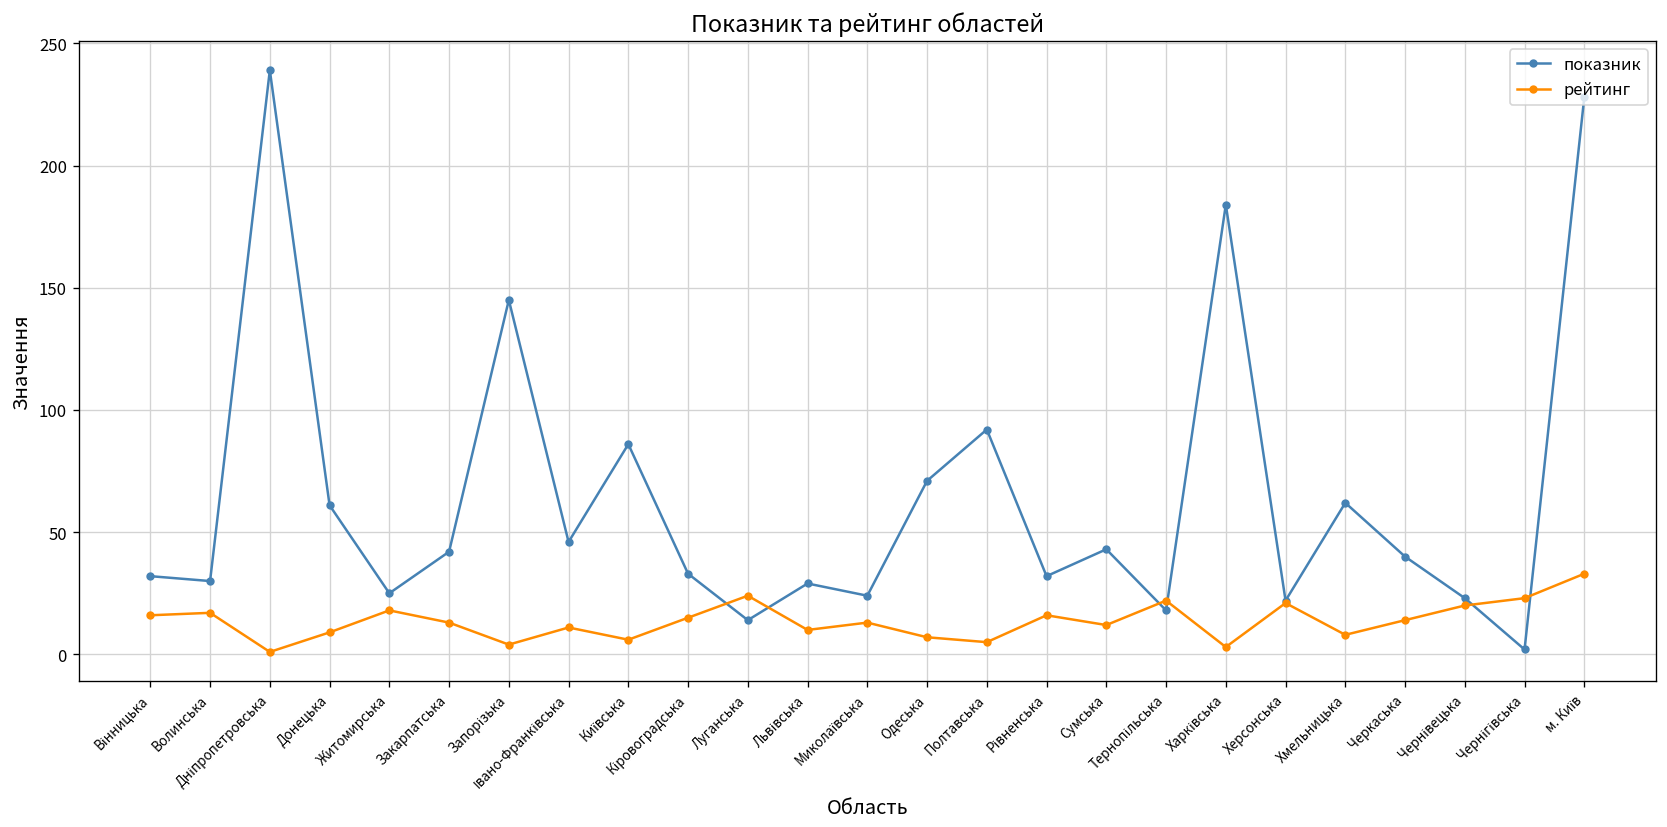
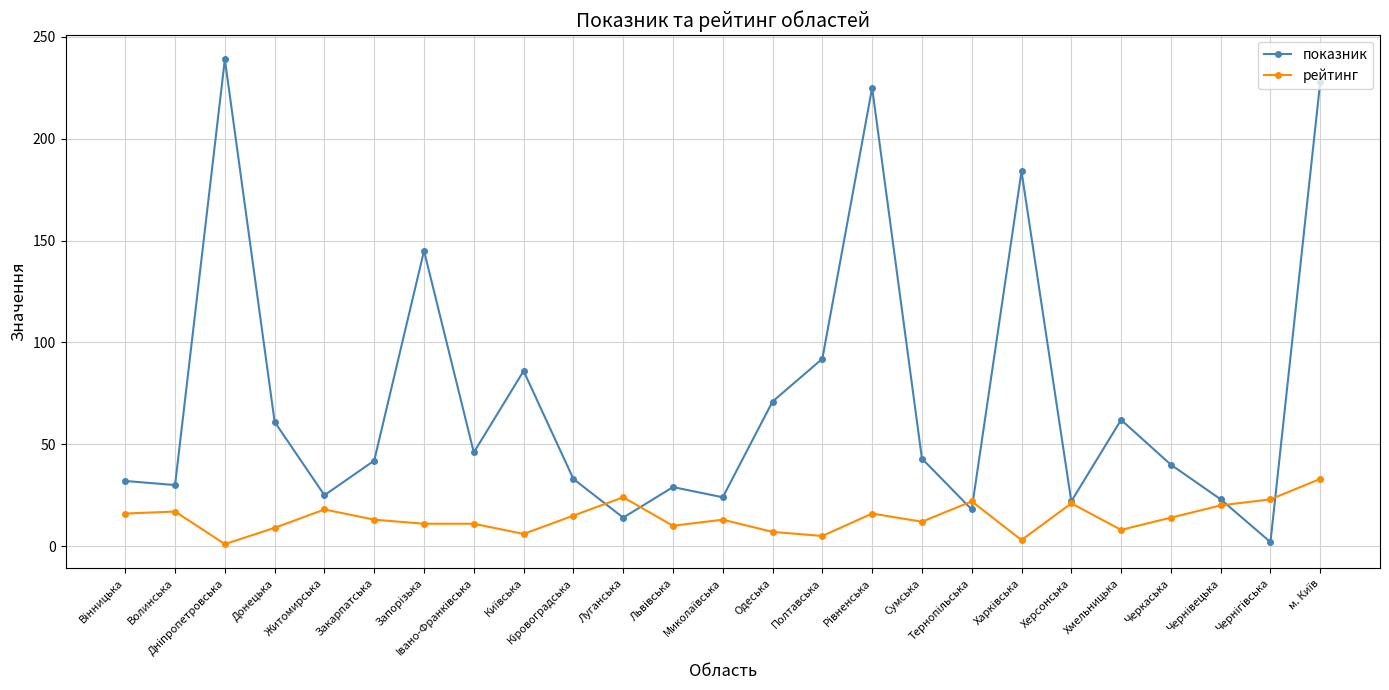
рейтинг, Запорізька: 4 -> 11
показник, Рівненська: 32 -> 225
